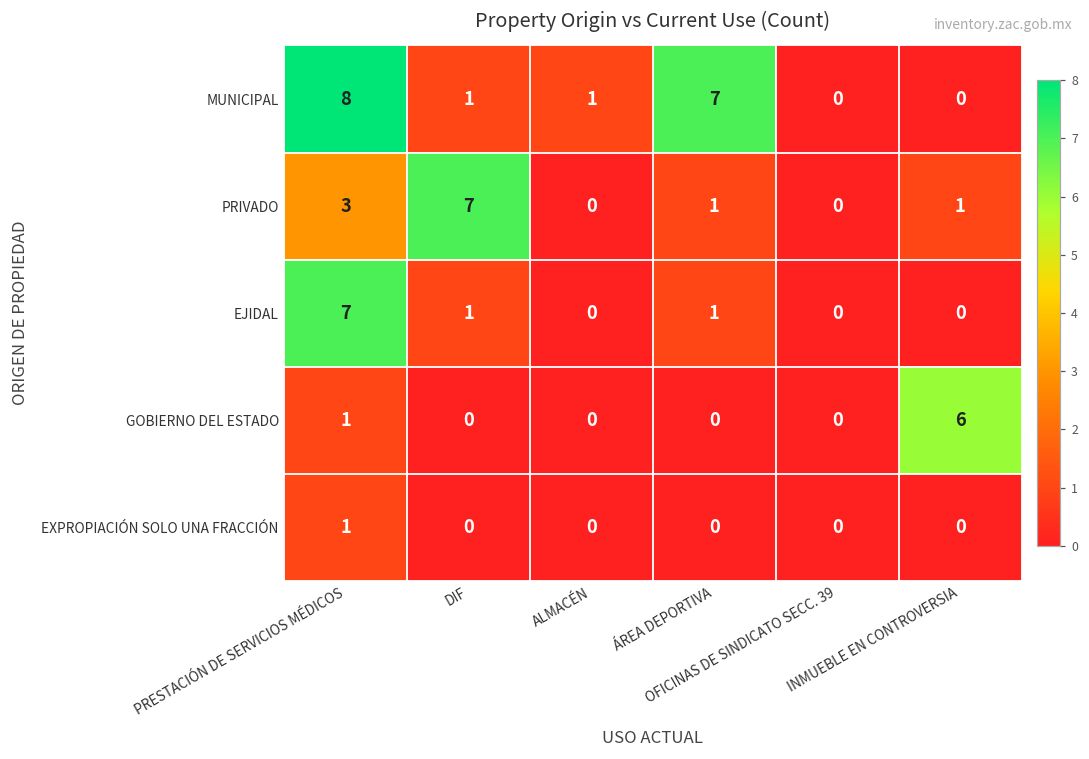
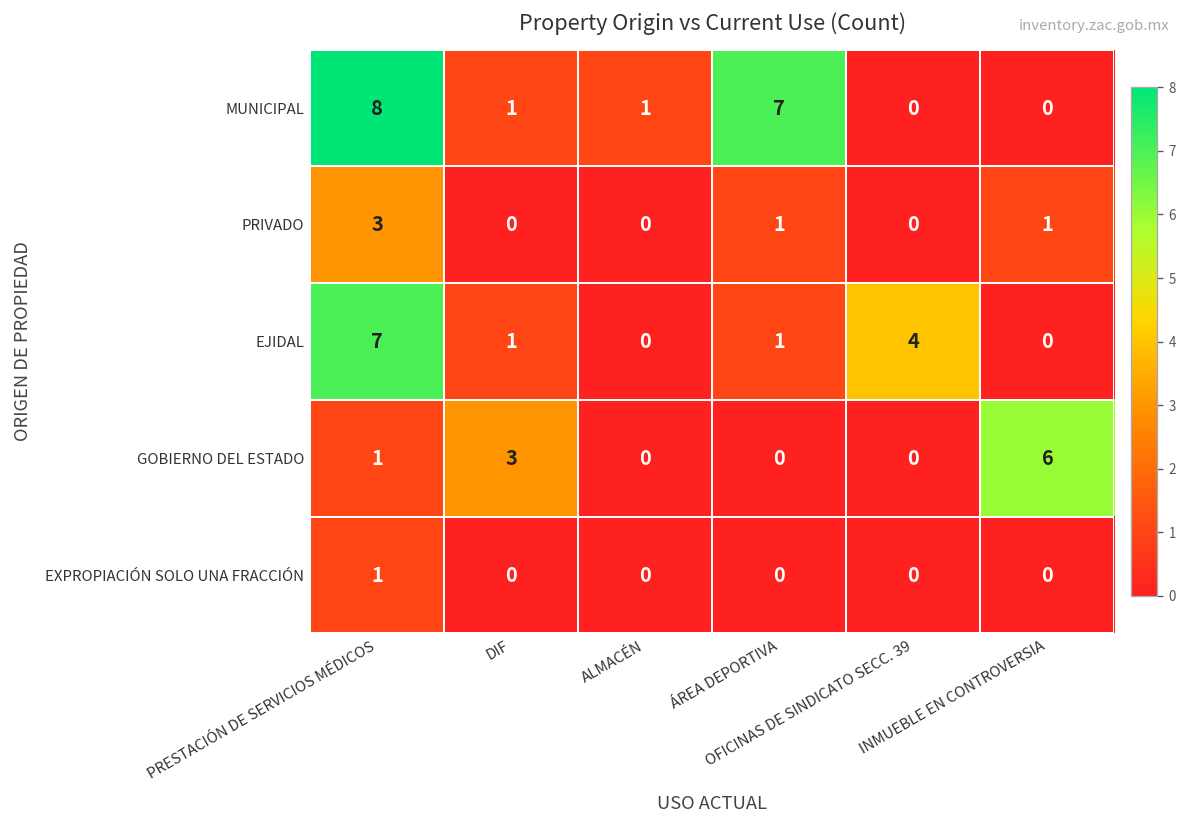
PRIVADO, DIF: 7 -> 0
EJIDAL, OFICINAS DE SINDICATO SECC. 39: 0 -> 4
GOBIERNO DEL ESTADO, DIF: 0 -> 3
